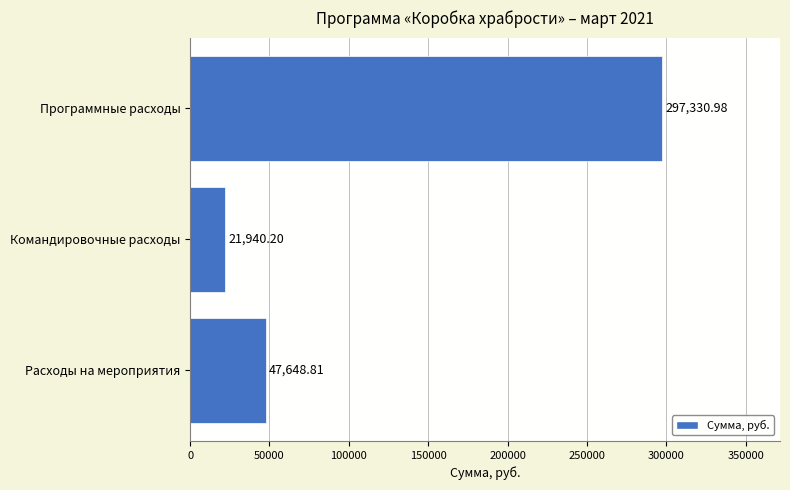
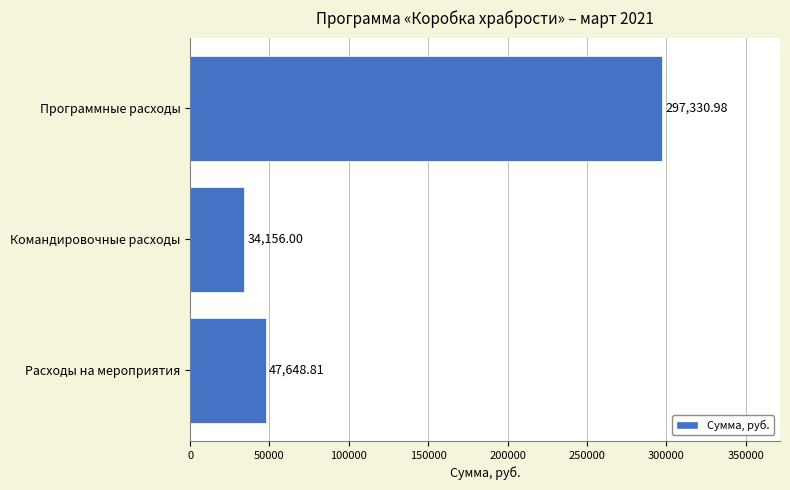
Командировочные расходы: 21,940.20 -> 34,156.00
